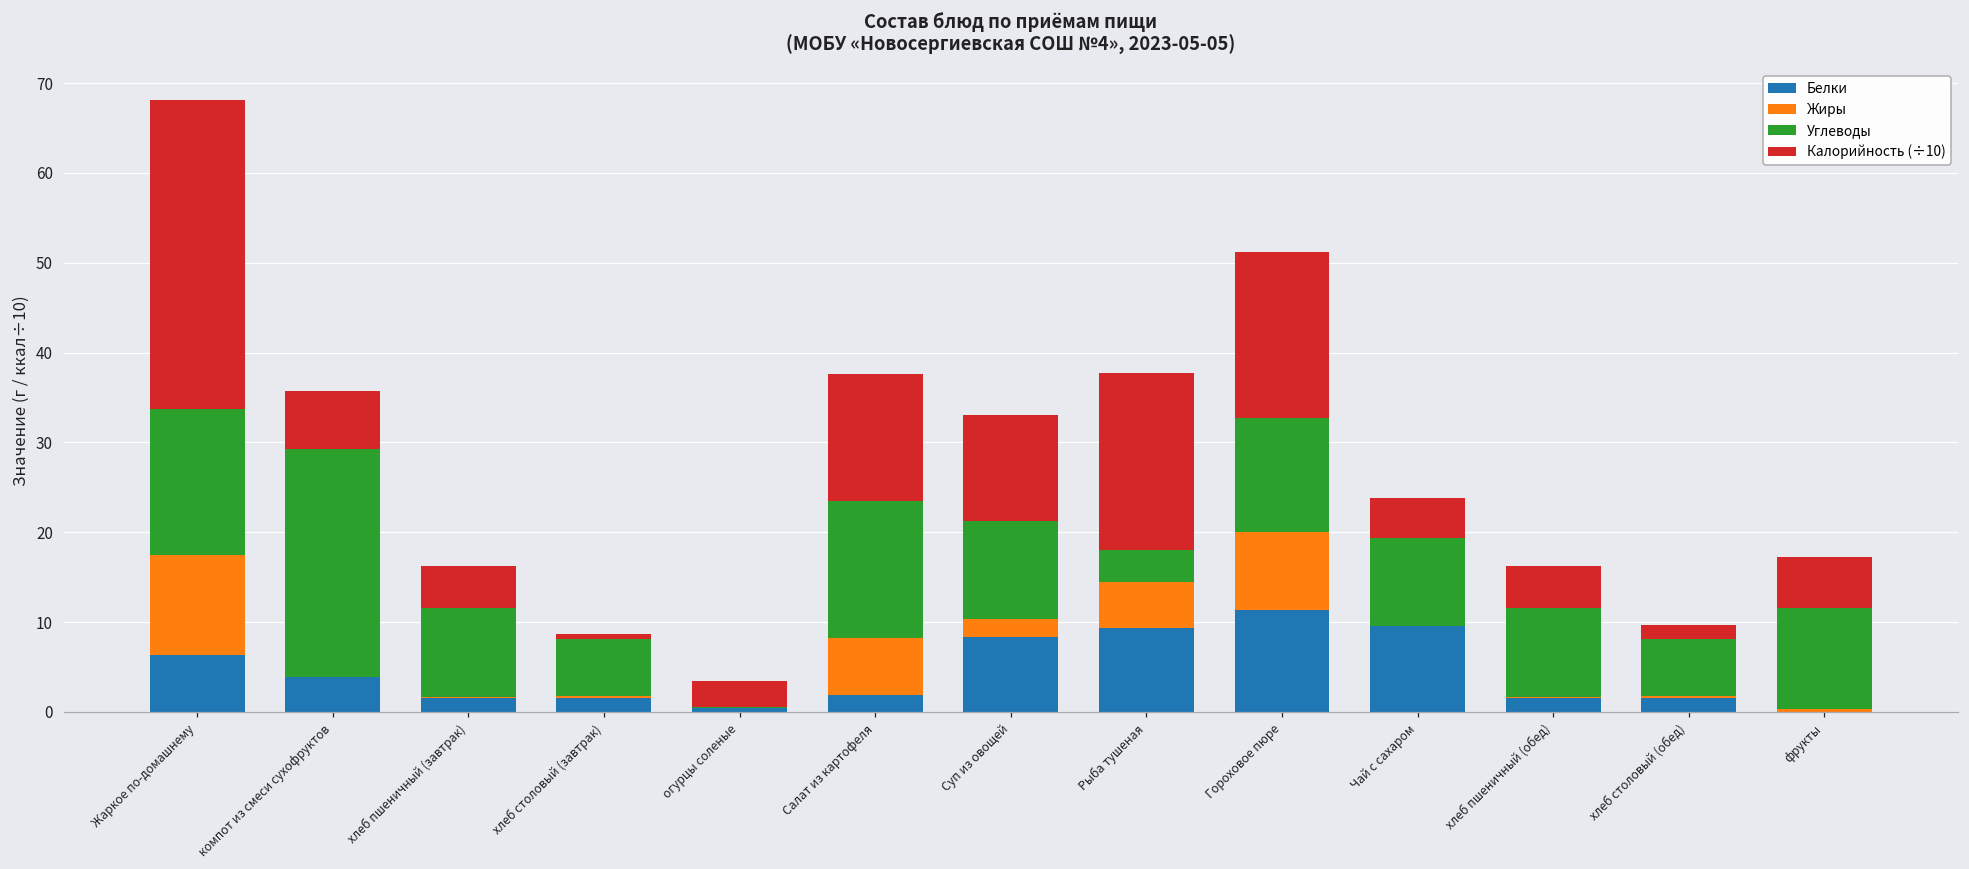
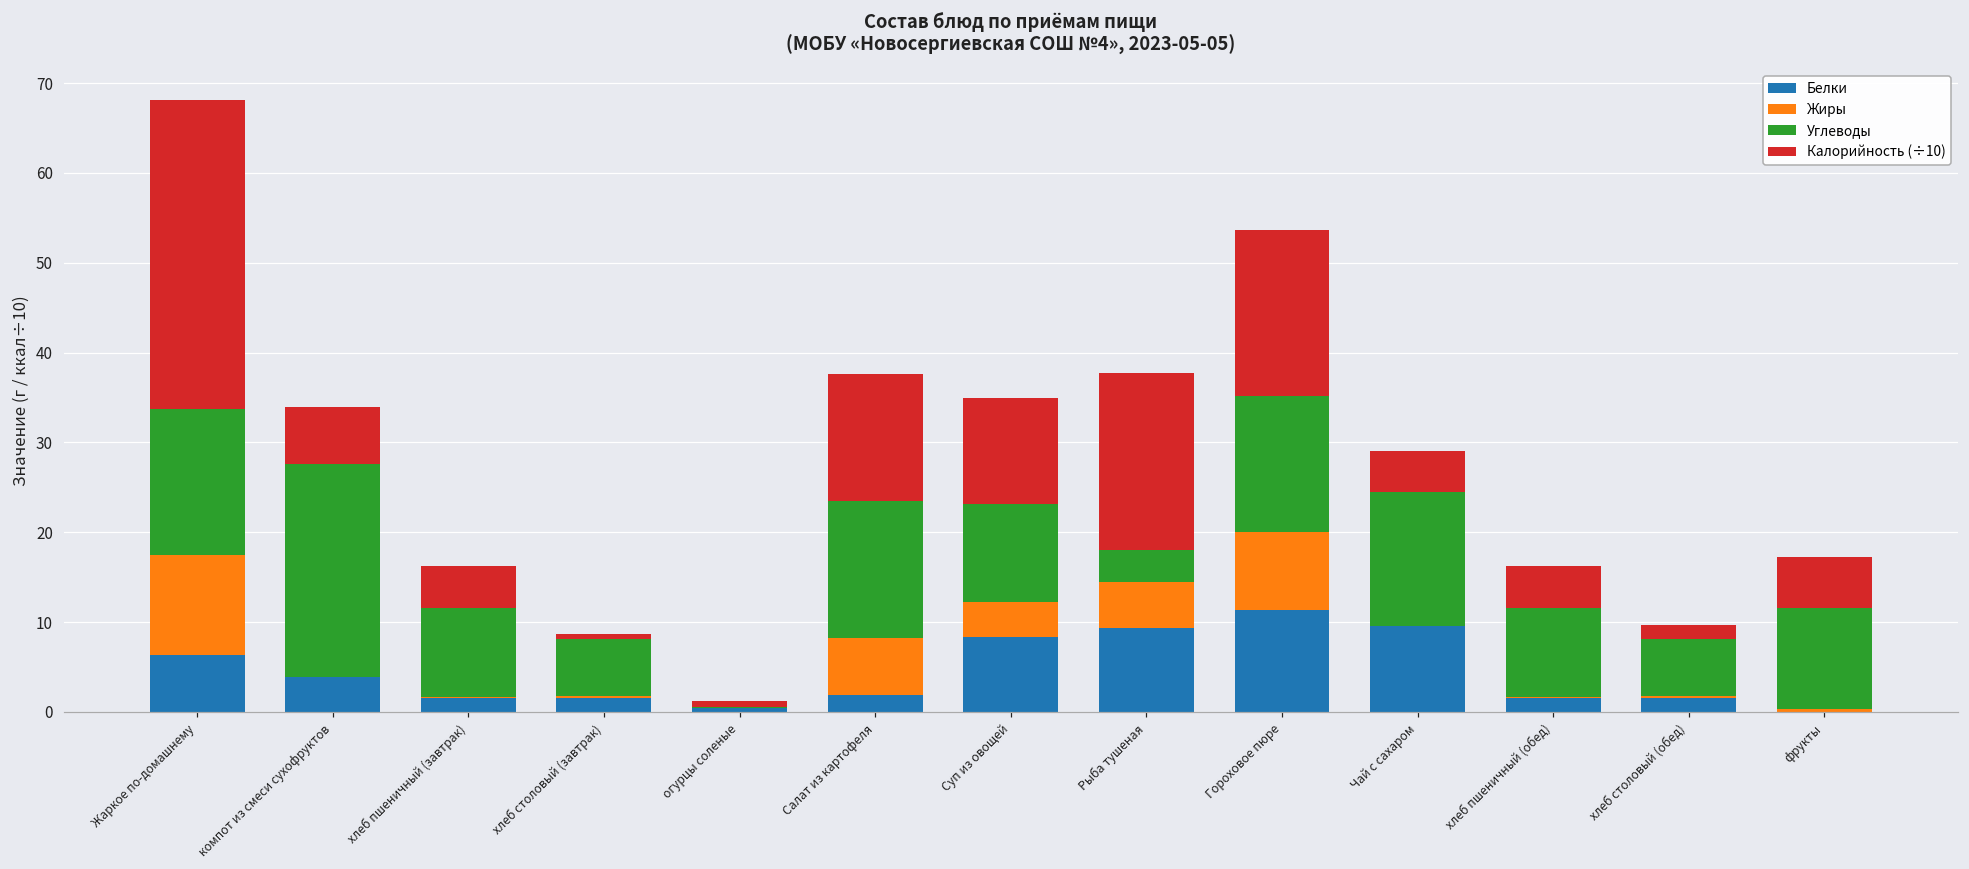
Углеводы, компот из смеси сухофруктов: 25 -> 24
Калорийность (÷10), огурцы соленые: 3 -> 1
Жиры, Суп из овощей: 2 -> 4
Углеводы, Гороховое пюре: 13 -> 15
Углеводы, Чай с сахаром: 10 -> 15
